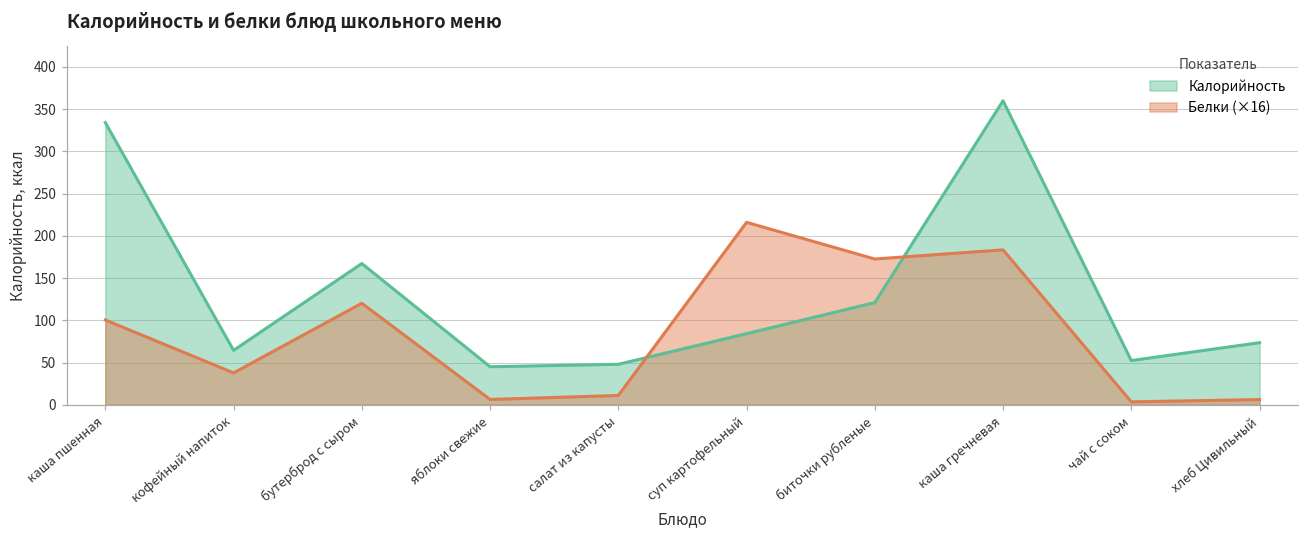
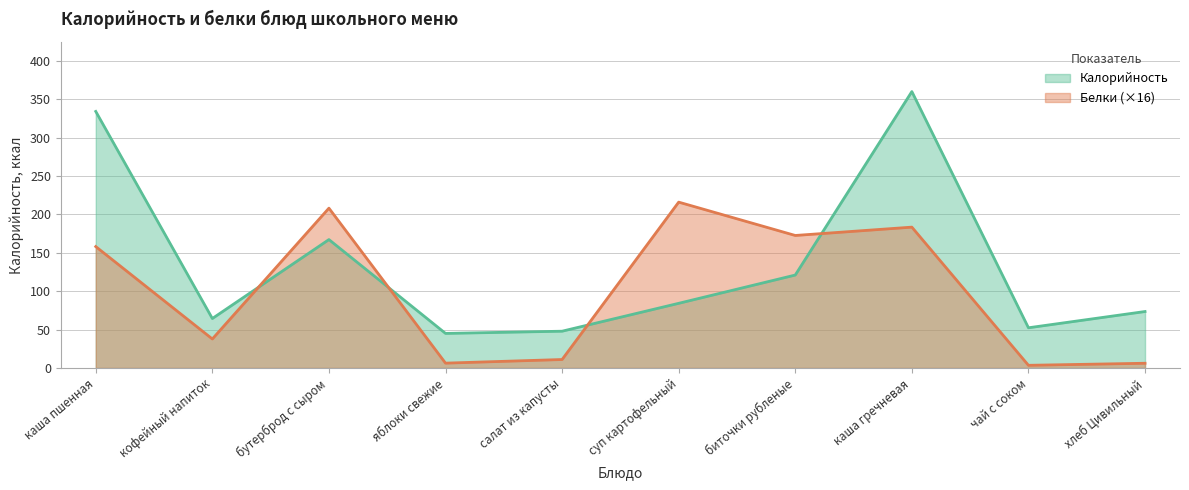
Белки (×16), каша пшенная: 100 -> 160
Белки (×16), бутерброд с сыром: 120 -> 210
